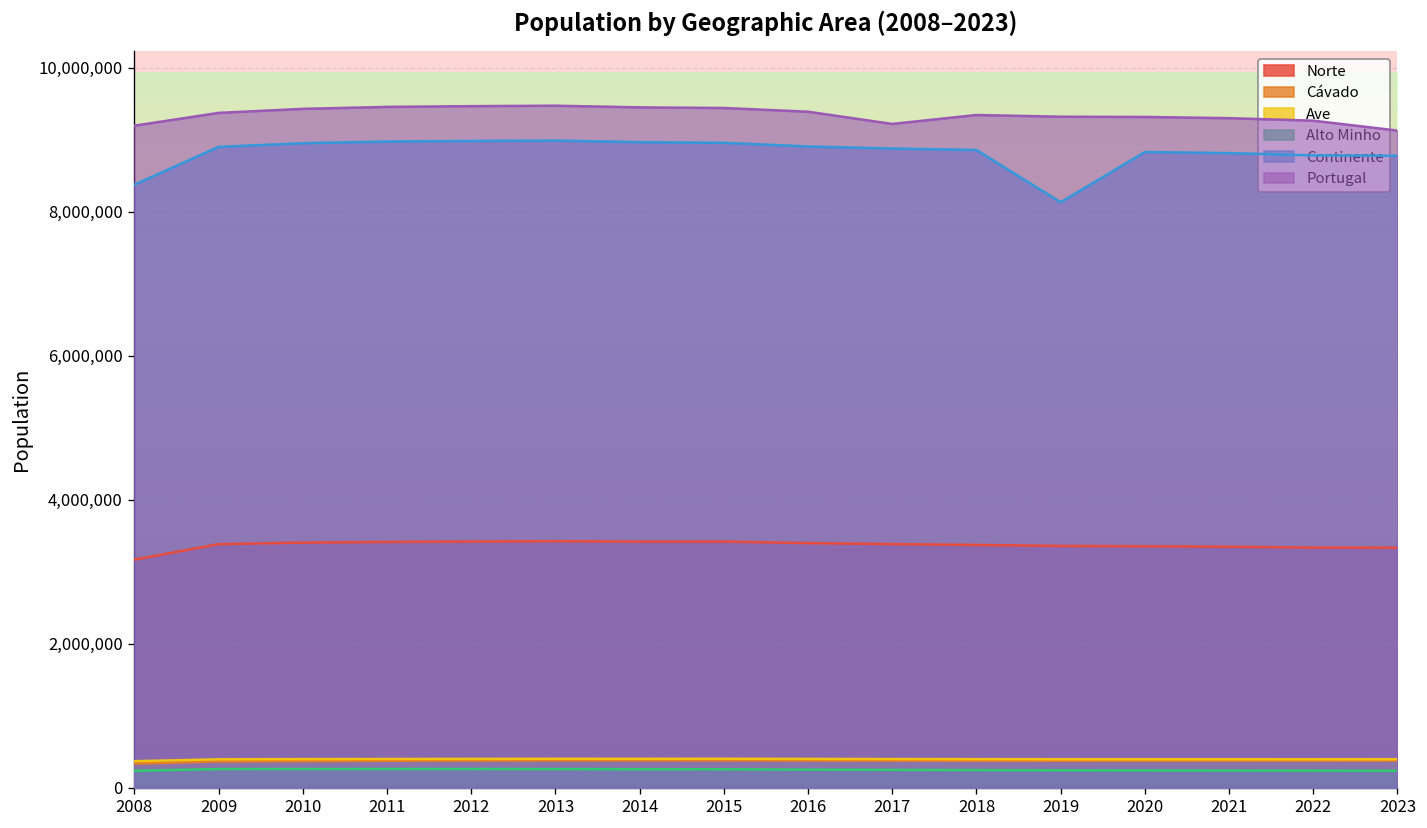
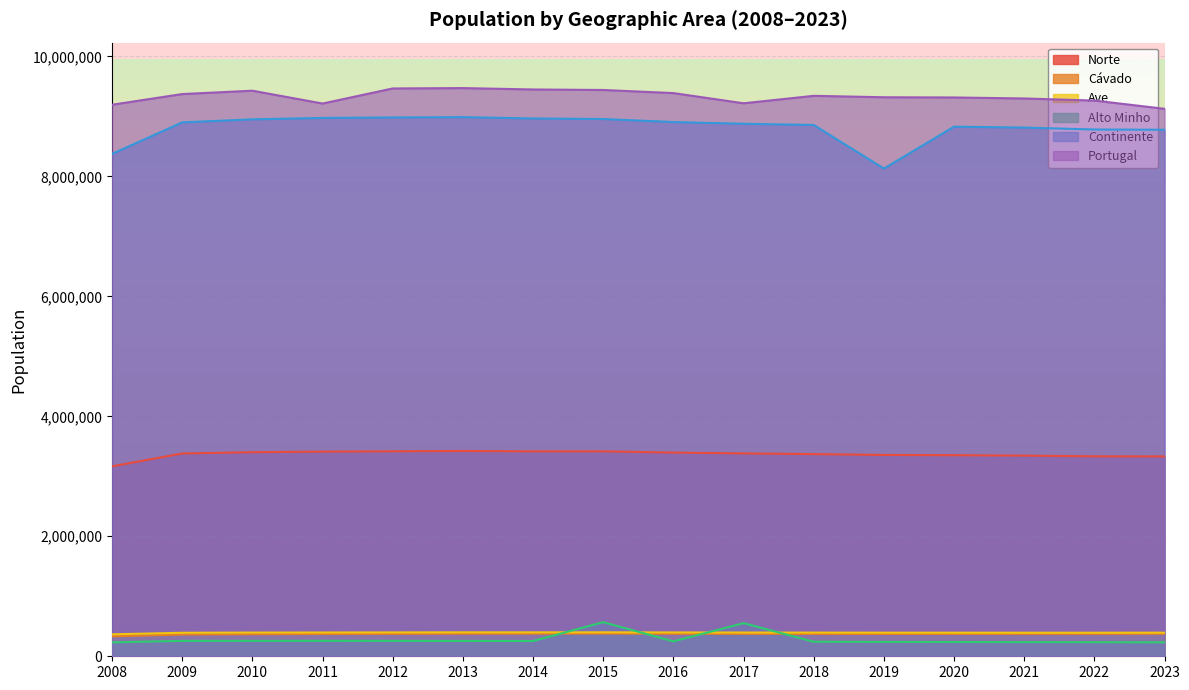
Portugal, 2011: 9,500,000 -> 9,200,000
Alto Minho, 2015: 300,000 -> 600,000
Alto Minho, 2017: 200,000 -> 600,000
